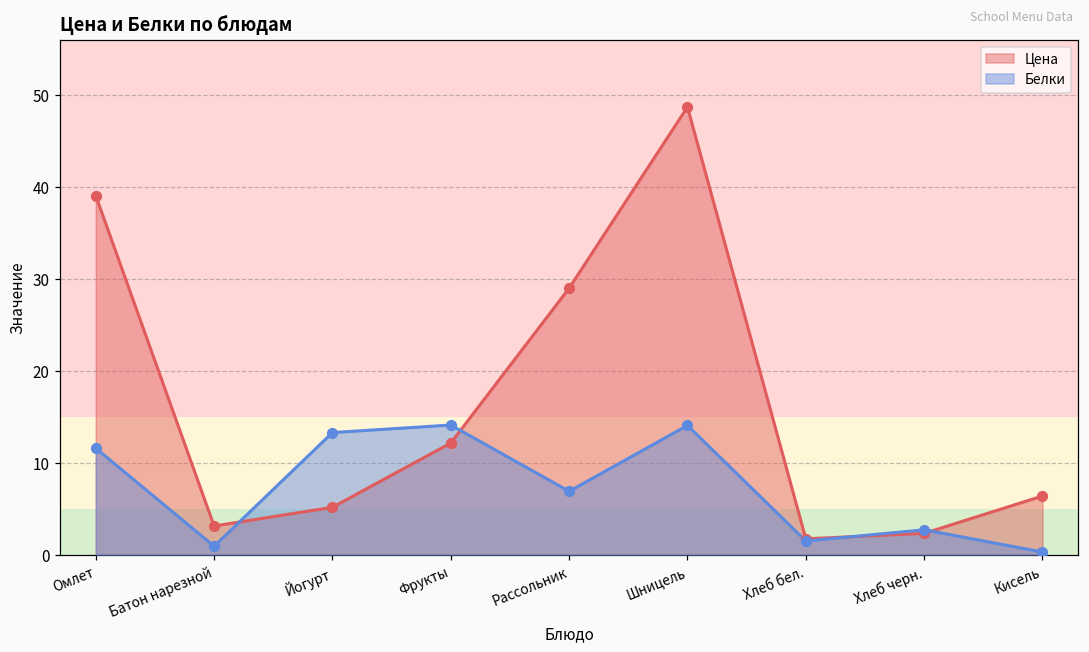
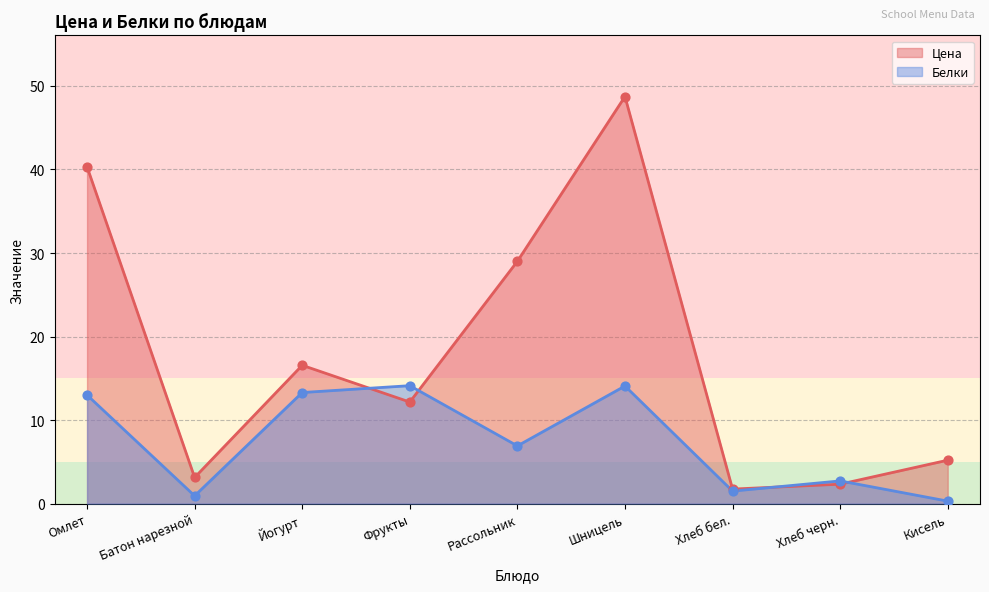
Цена, Омлет: 39 -> 40
Белки, Омлет: 12 -> 13
Цена, Йогурт: 5 -> 17
Цена, Кисель: 6 -> 5
